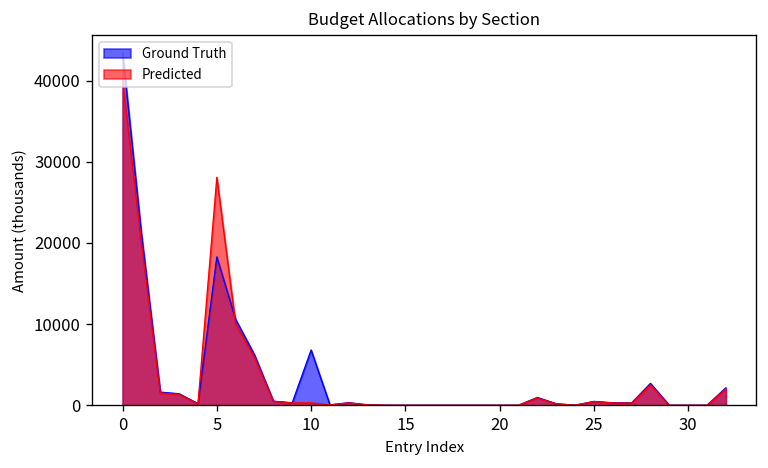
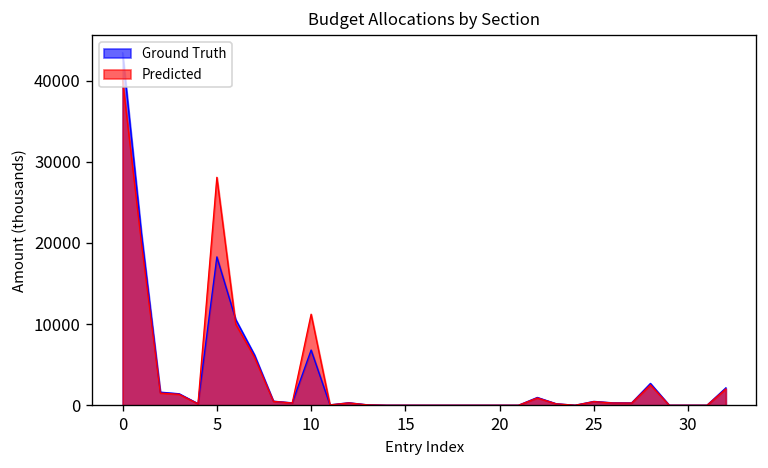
Predicted, 10: 0 -> 11000
